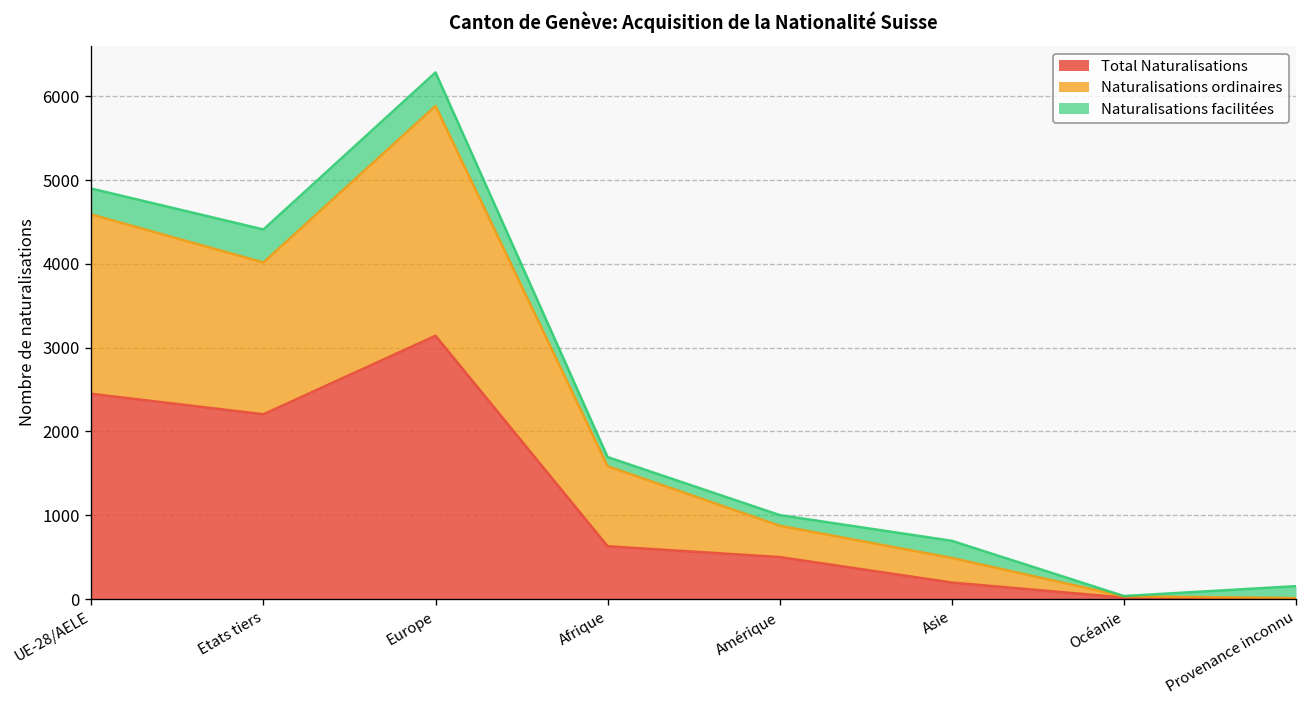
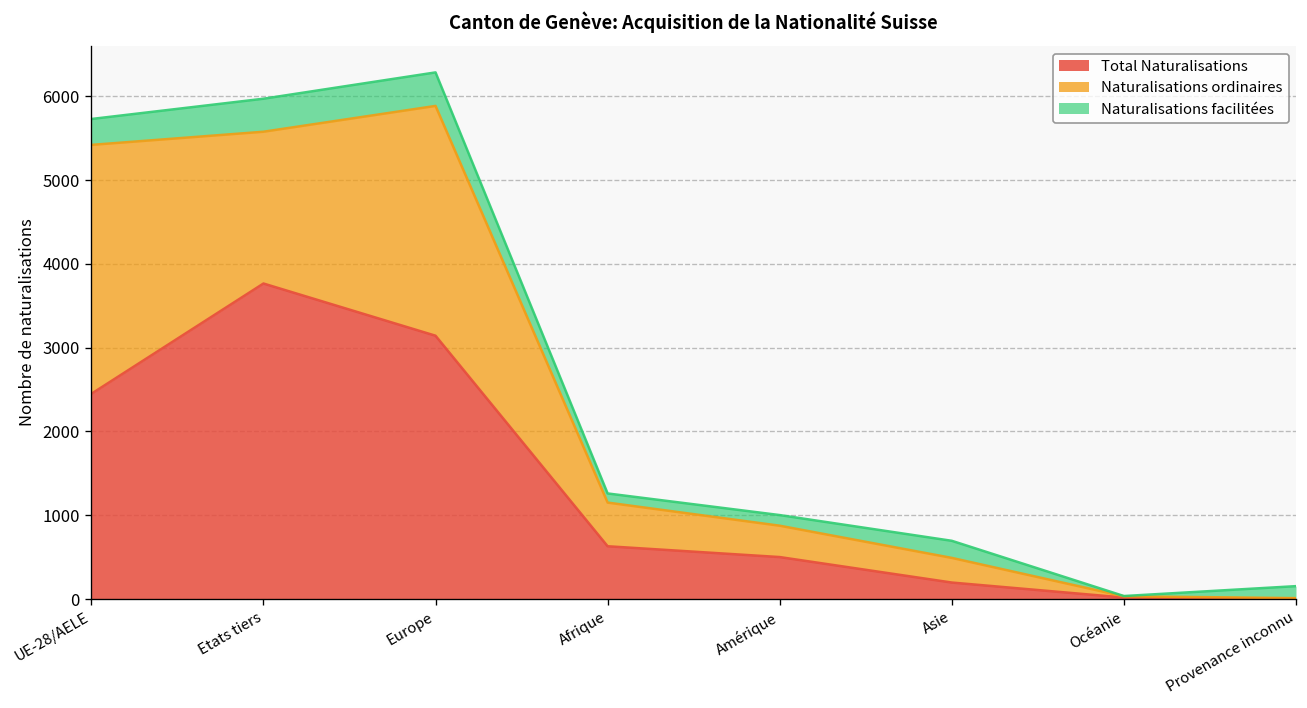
Naturalisations ordinaires, UE-28/AELE: 2100 -> 3000
Total Naturalisations, Etats tiers: 2200 -> 3800
Naturalisations ordinaires, Afrique: 1000 -> 500
